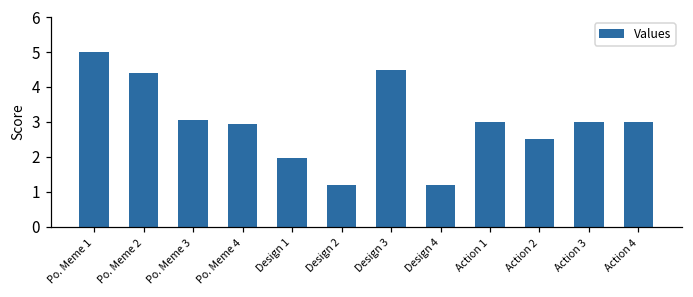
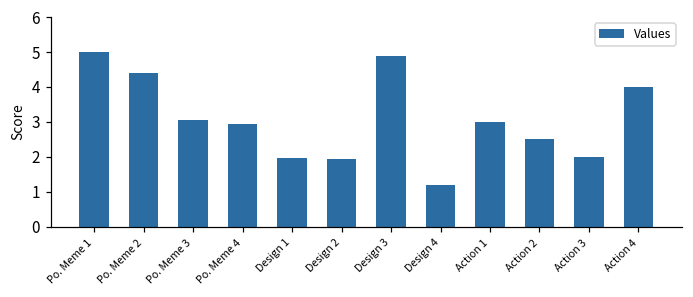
Design 2: 1.2 -> 2.0
Design 3: 4.5 -> 4.9
Action 3: 3 -> 2
Action 4: 3 -> 4
